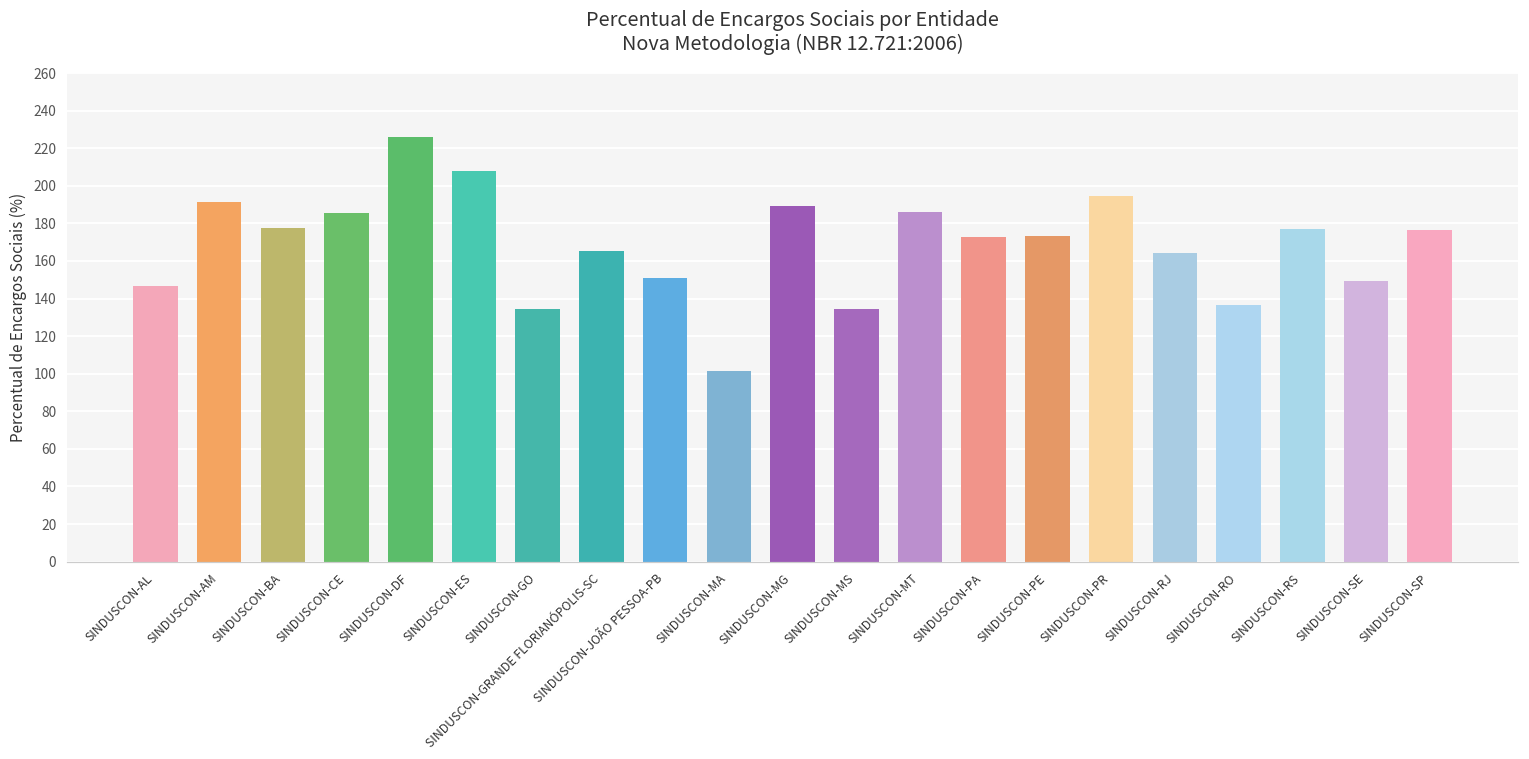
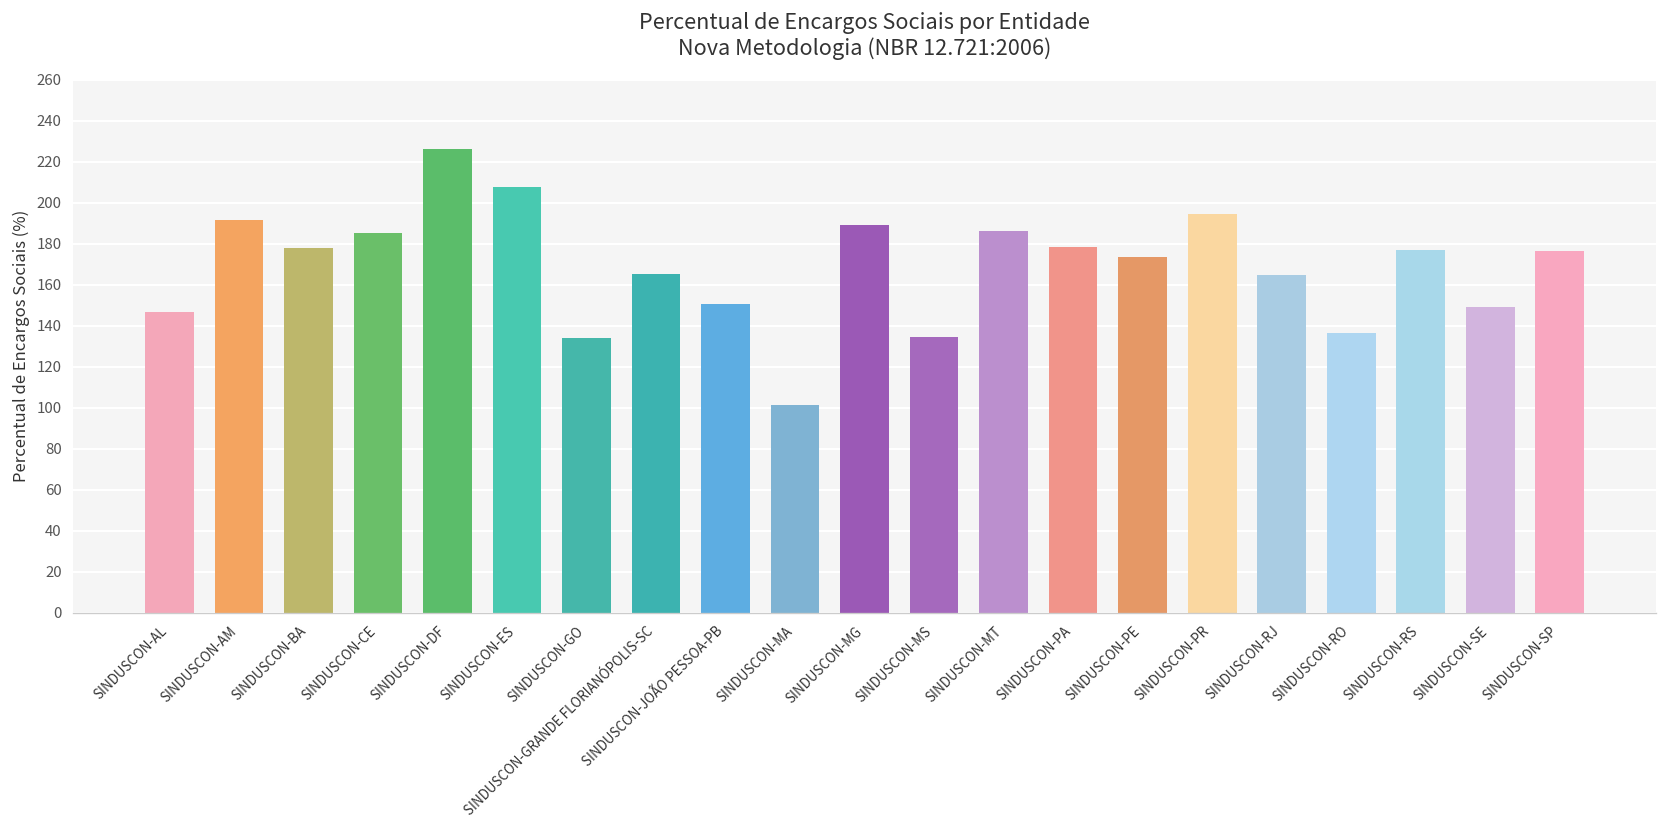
SINDUSCON-PA: 173 -> 178
